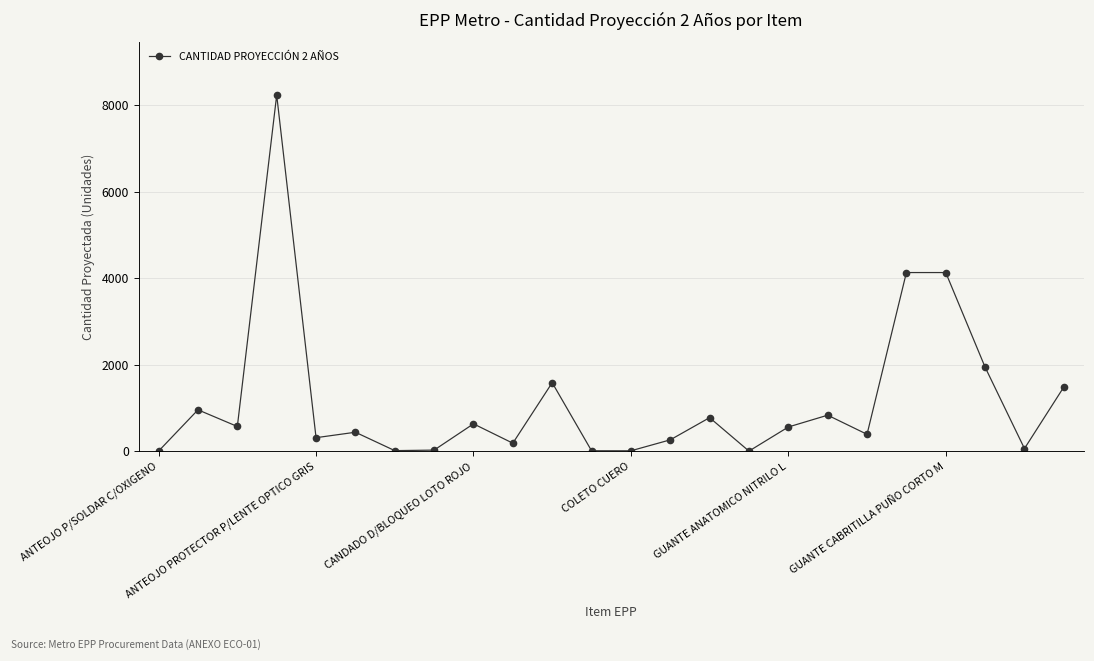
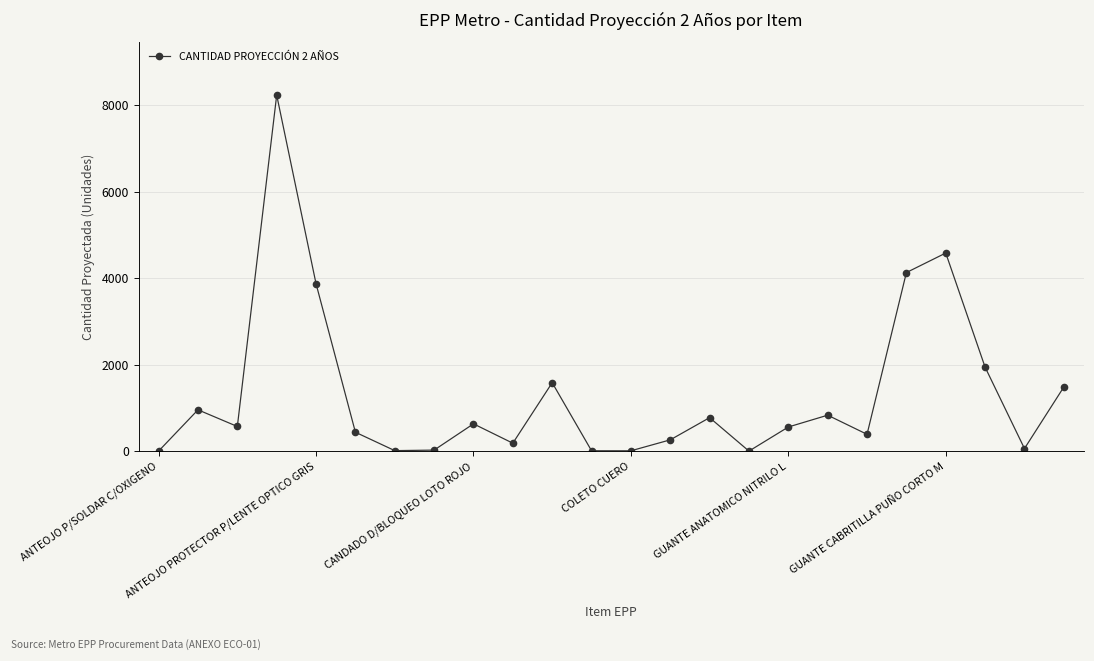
ANTEOJO PROTECTOR P/LENTE OPTICO GRIS: 300 -> 3900
GUANTE CABRITILLA PUÑO CORTO M: 4100 -> 4600
